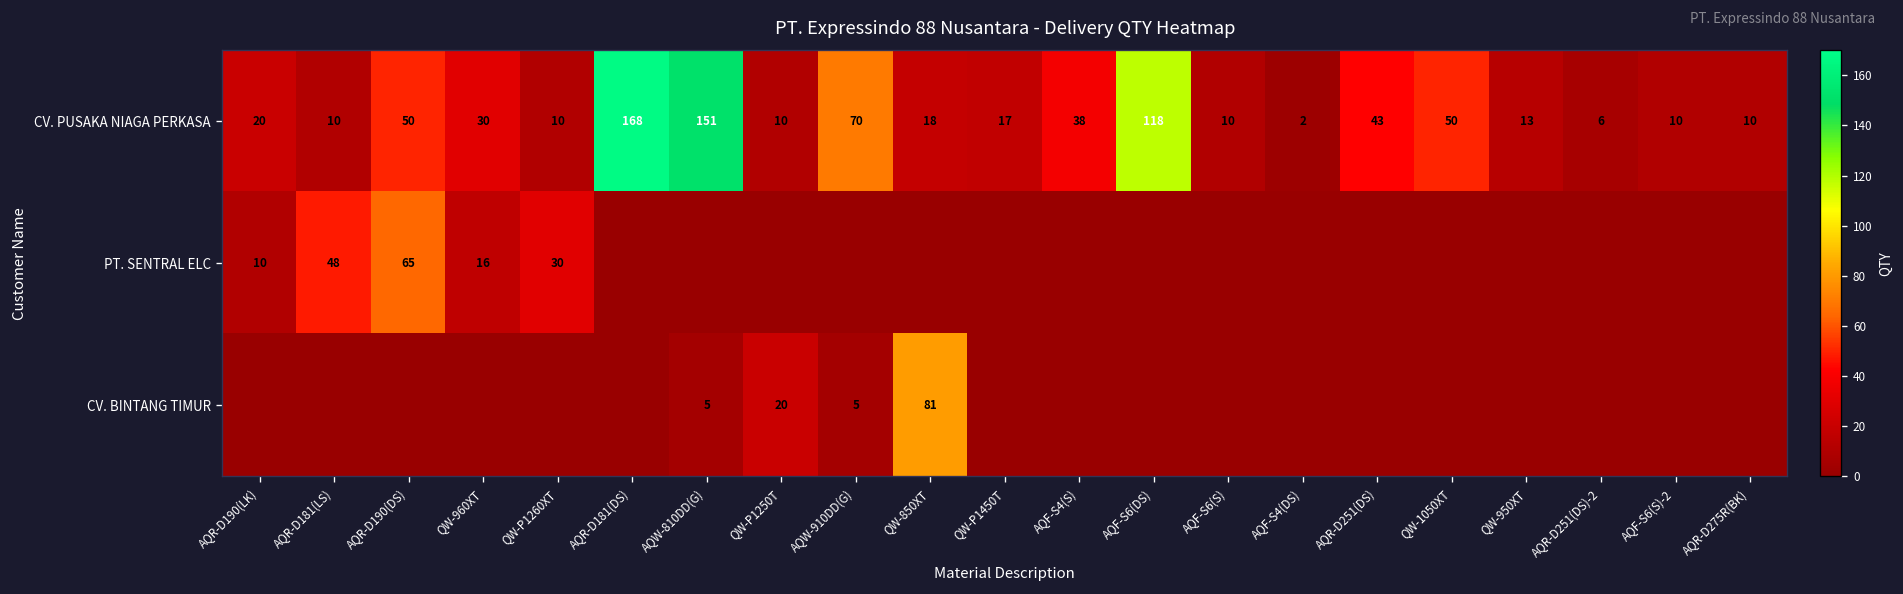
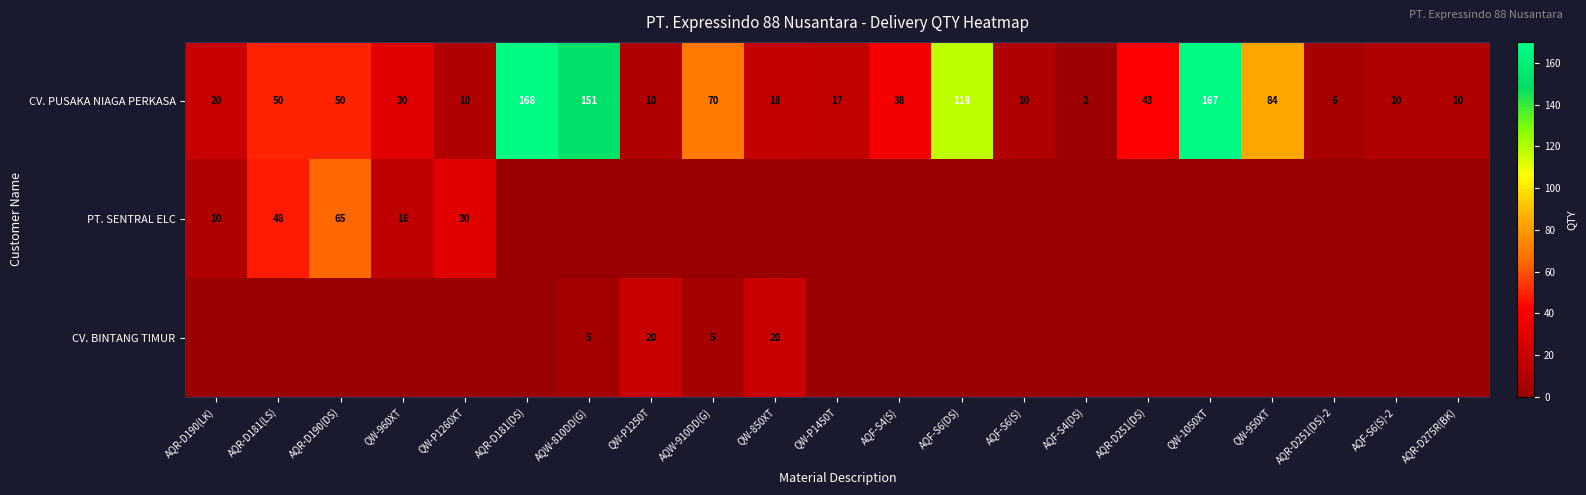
CV. PUSAKA NIAGA PERKASA, AQR-D181(LS): 10 -> 50
CV. PUSAKA NIAGA PERKASA, QW-1050XT: 50 -> 167
CV. PUSAKA NIAGA PERKASA, QW-950XT: 13 -> 84
CV. BINTANG TIMUR, QW-850XT: 81 -> 20
